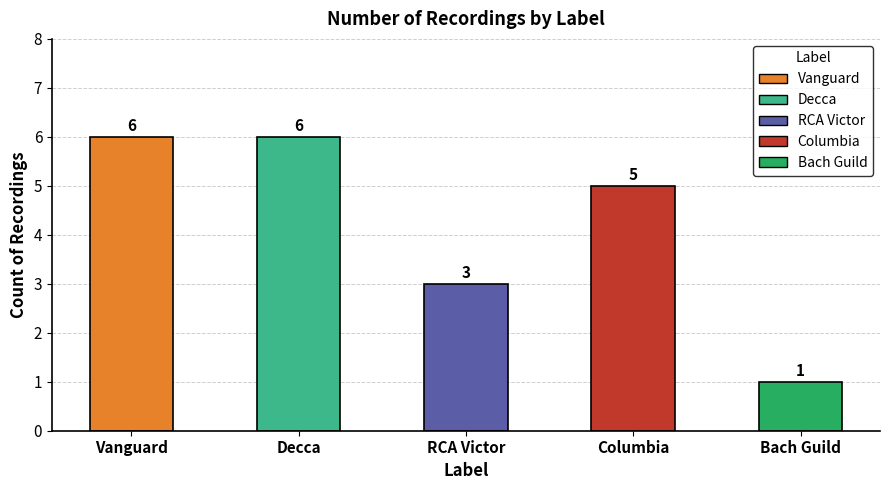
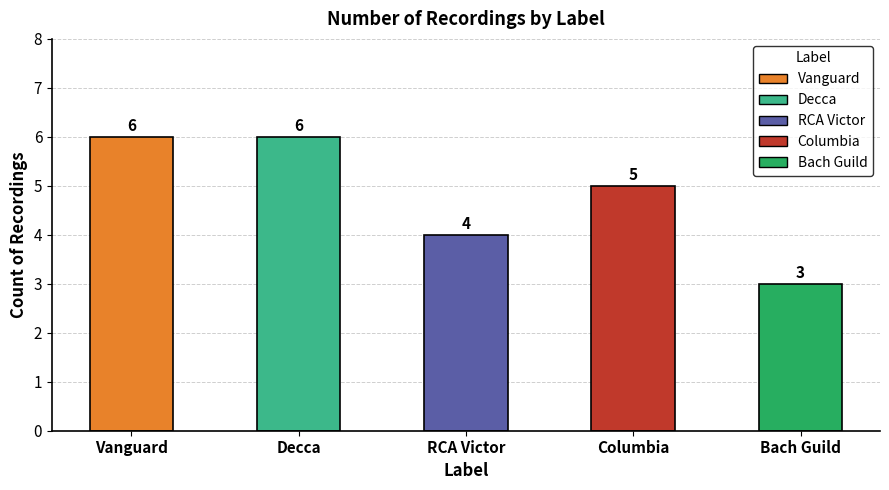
RCA Victor: 3 -> 4
Bach Guild: 1 -> 3
